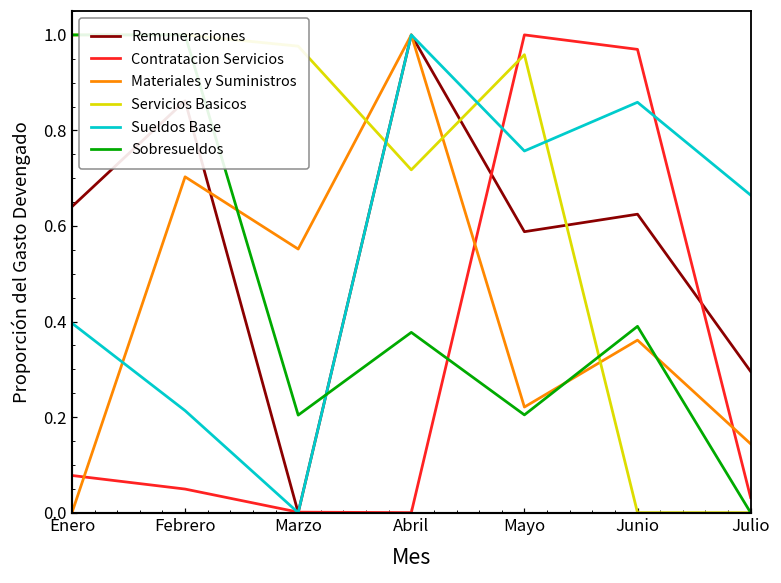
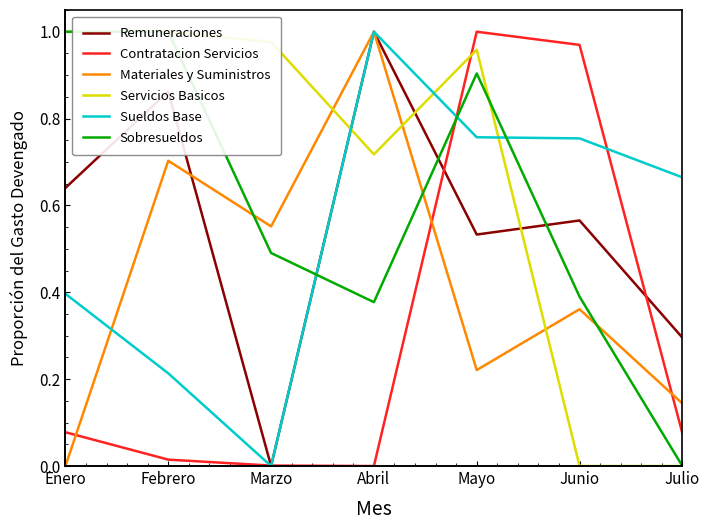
Contratacion Servicios, Febrero: 0.05 -> 0.01
Sobresueldos, Marzo: 0.20 -> 0.49
Remuneraciones, Mayo: 0.59 -> 0.53
Sobresueldos, Mayo: 0.20 -> 0.90
Remuneraciones, Junio: 0.62 -> 0.57
Sueldos Base, Junio: 0.86 -> 0.75
Contratacion Servicios, Julio: 0.03 -> 0.08
